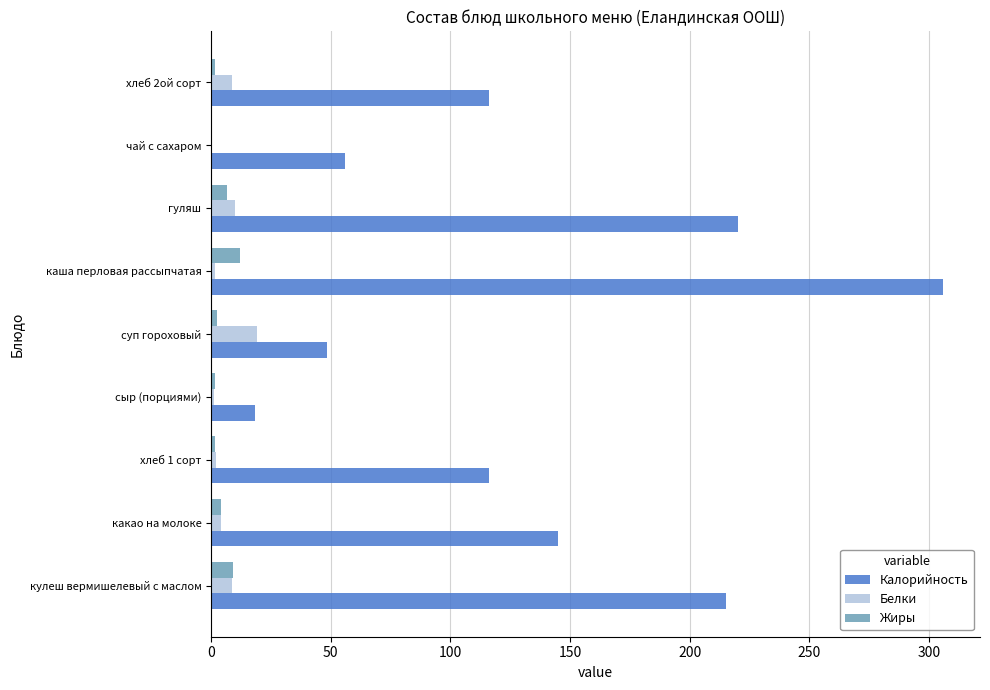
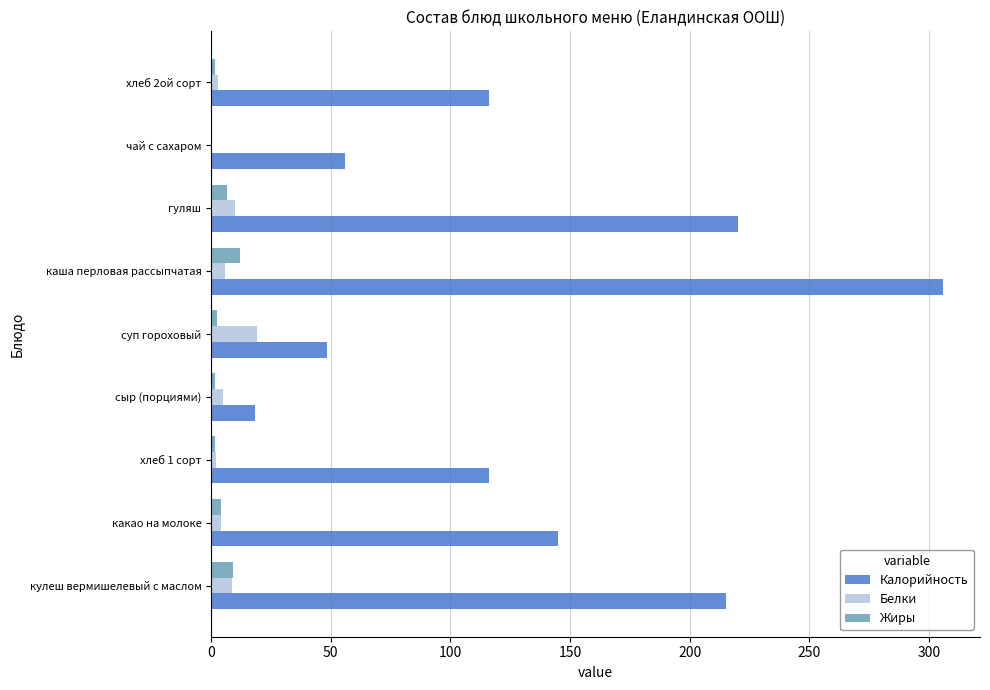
Белки, хлеб 2ой сорт: 9 -> 3
Белки, каша перловая рассыпчатая: 2 -> 6
Белки, сыр (порциями): 1 -> 5
